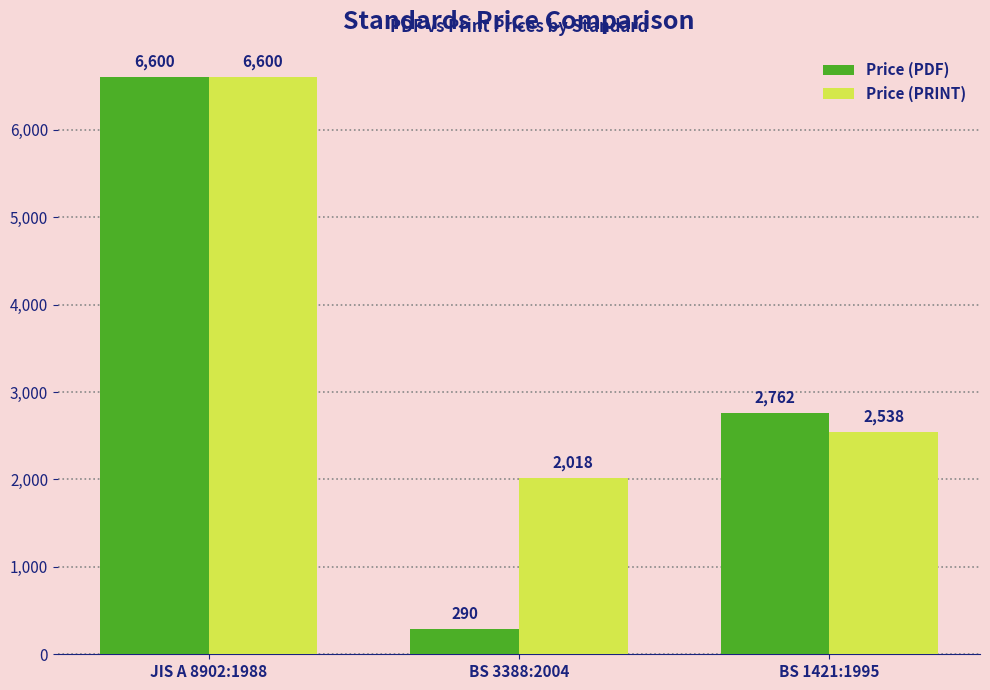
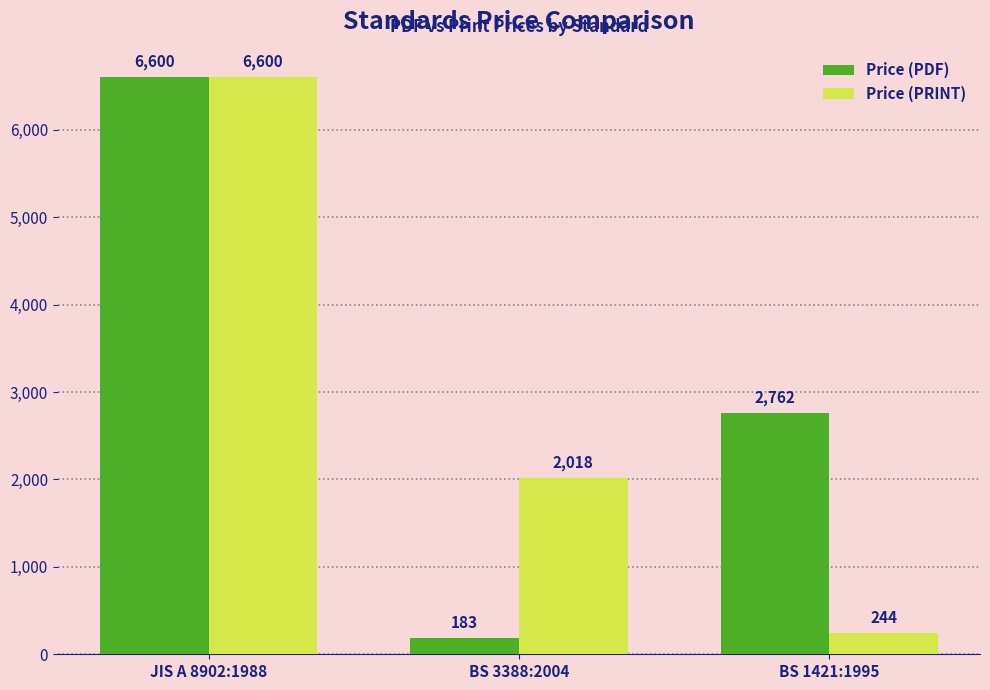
Price (PDF), BS 3388:2004: 290 -> 183
Price (PRINT), BS 1421:1995: 2,538 -> 244
